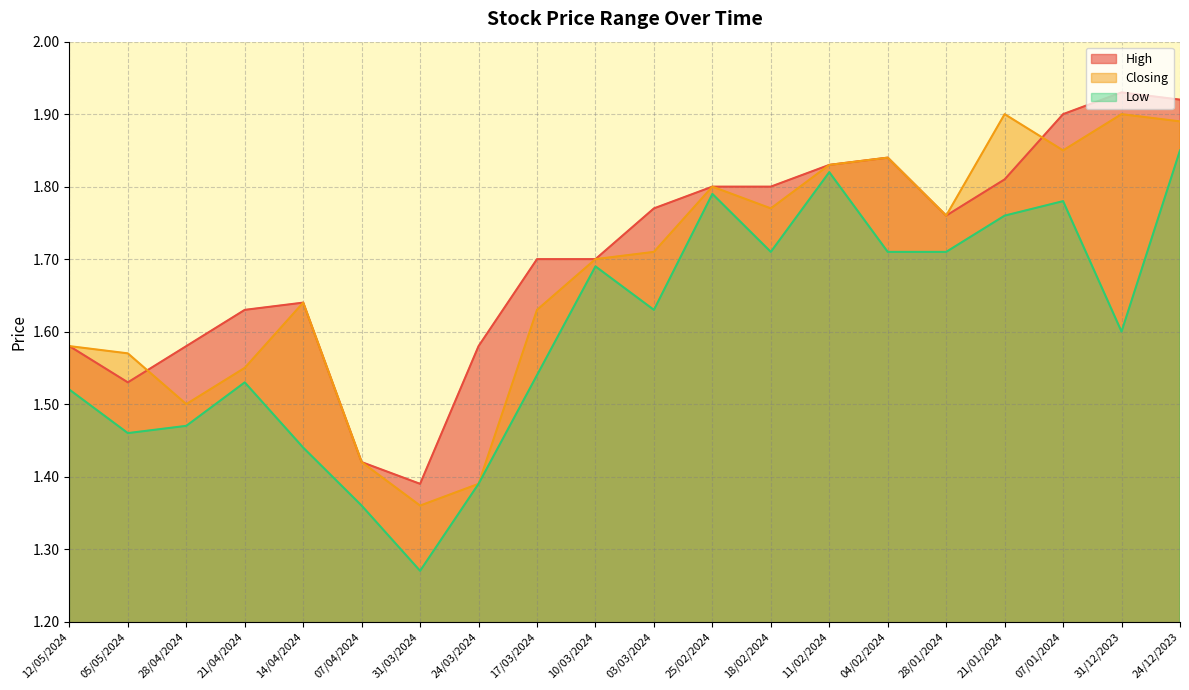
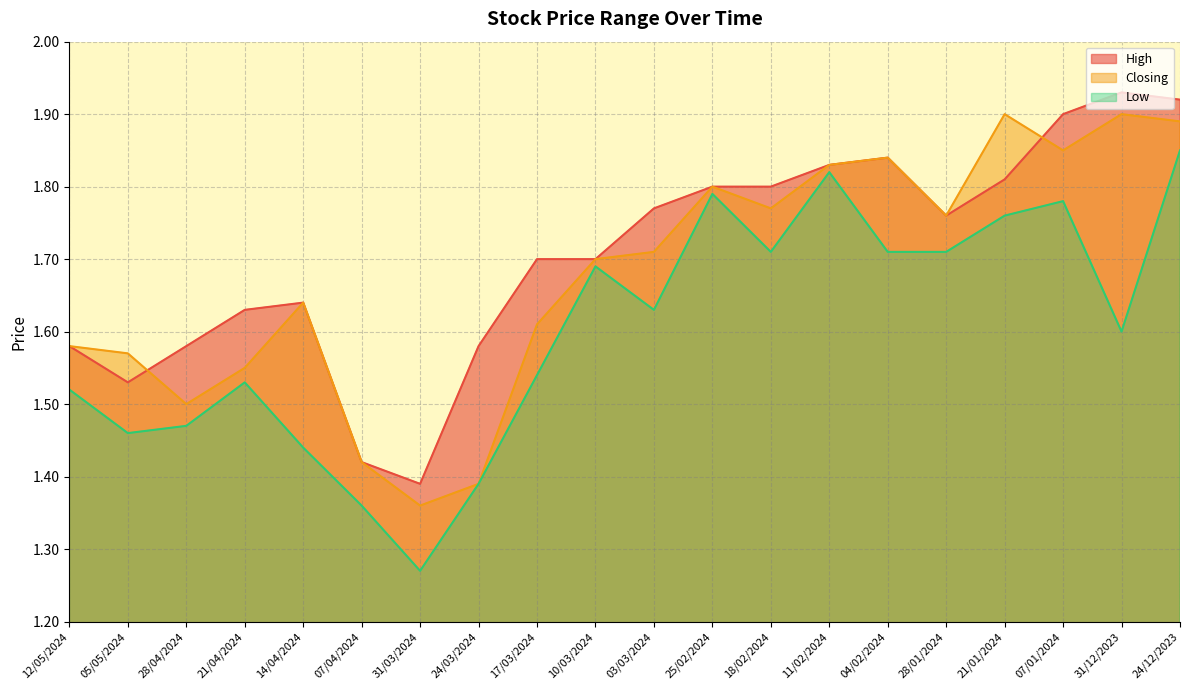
Closing, 17/03/2024: 1.63 -> 1.61
